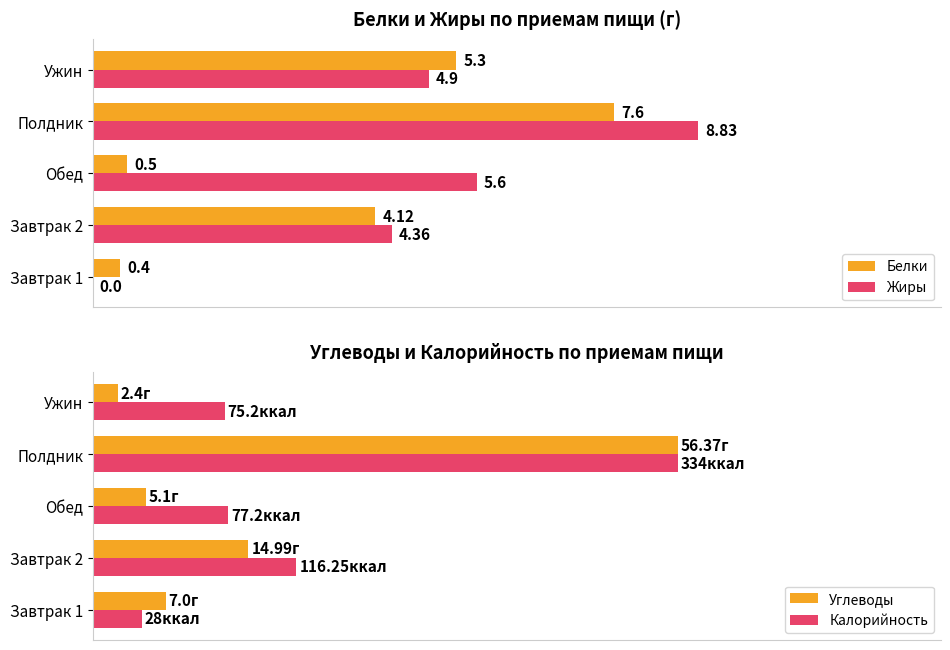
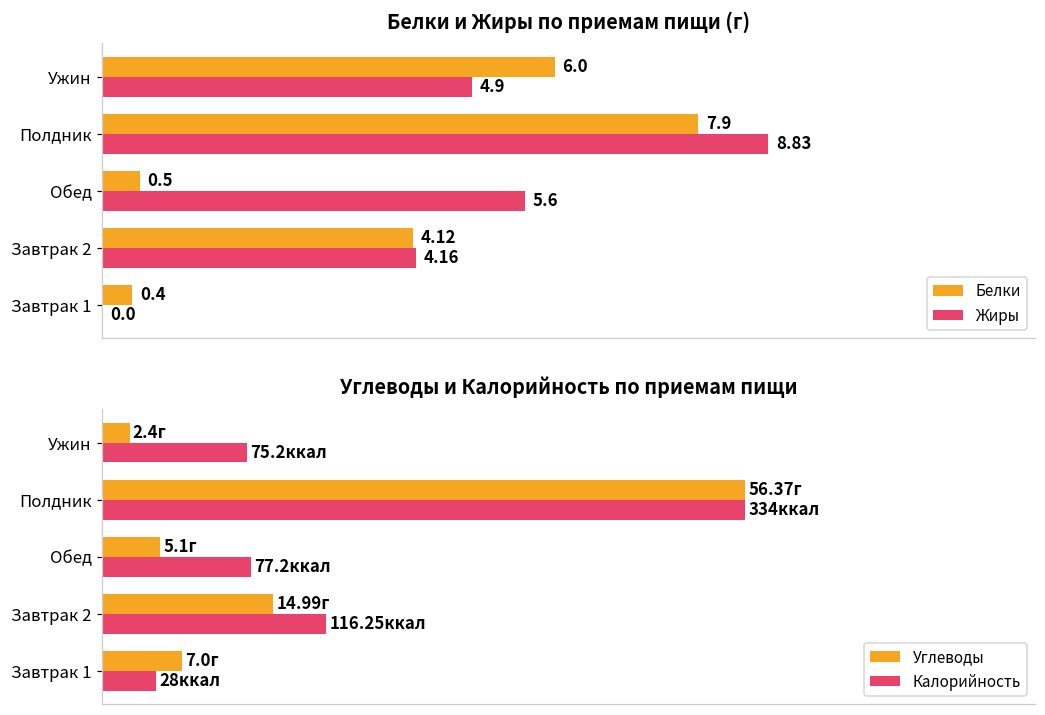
Белки и Жиры по приемам пищи (г), Белки, Ужин: 5.3 -> 6.0
Белки и Жиры по приемам пищи (г), Белки, Полдник: 7.6 -> 7.9
Белки и Жиры по приемам пищи (г), Жиры, Завтрак 2: 4.36 -> 4.16
